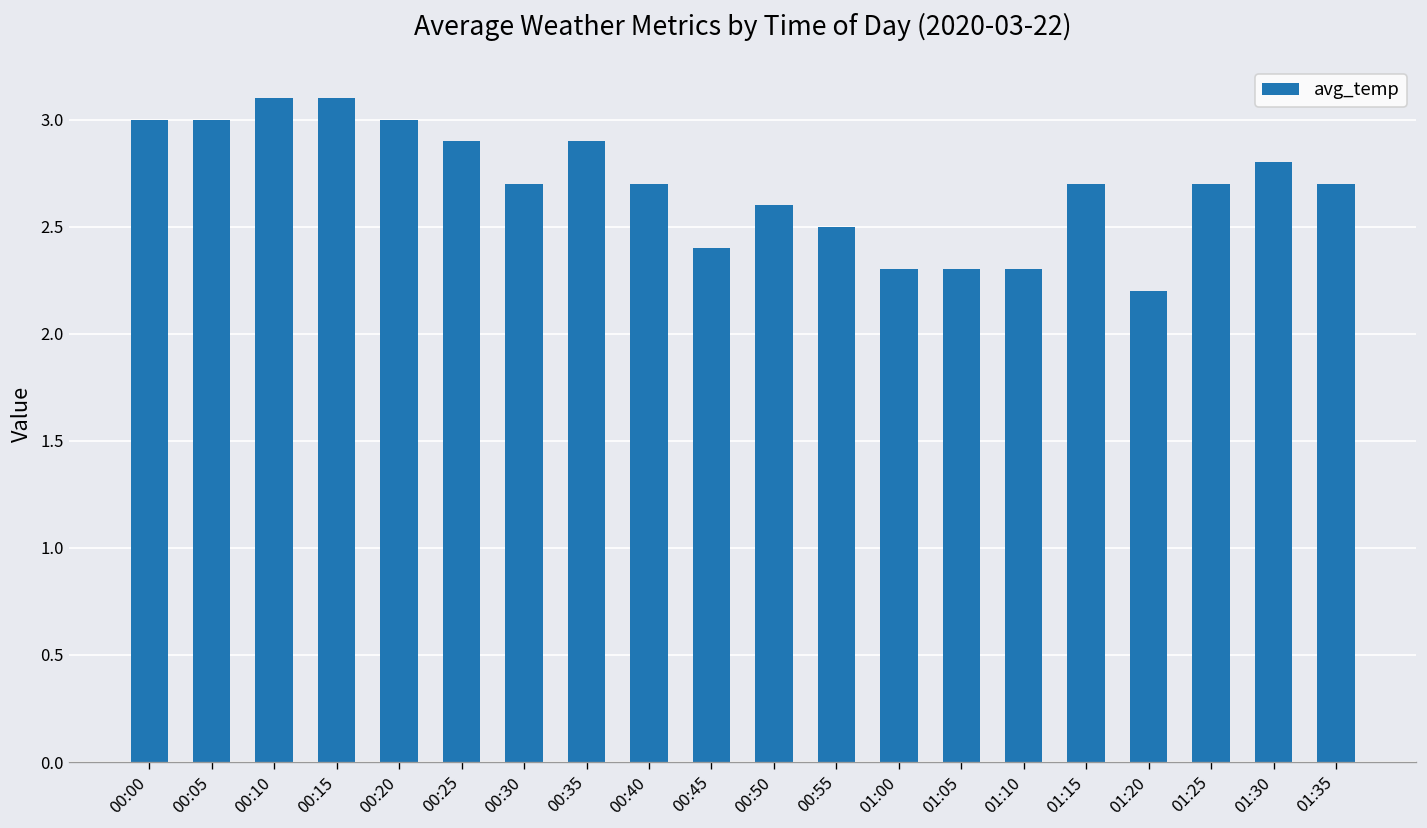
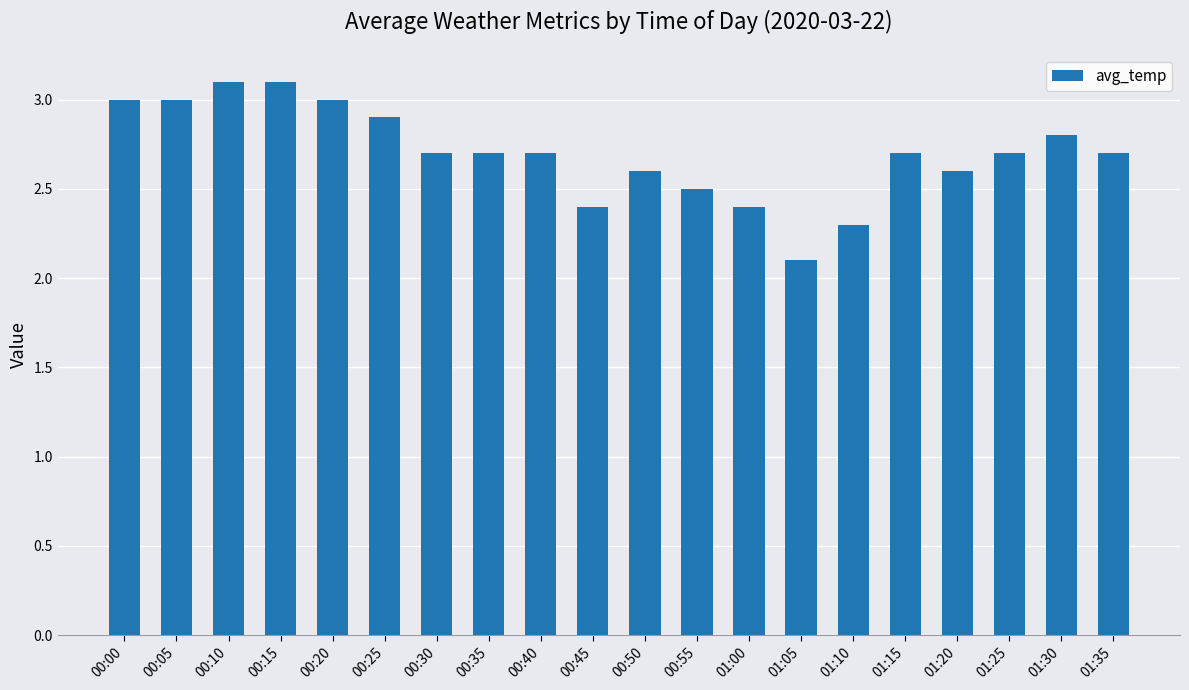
00:35: 2.9 -> 2.7
01:00: 2.3 -> 2.4
01:05: 2.3 -> 2.1
01:20: 2.2 -> 2.6
